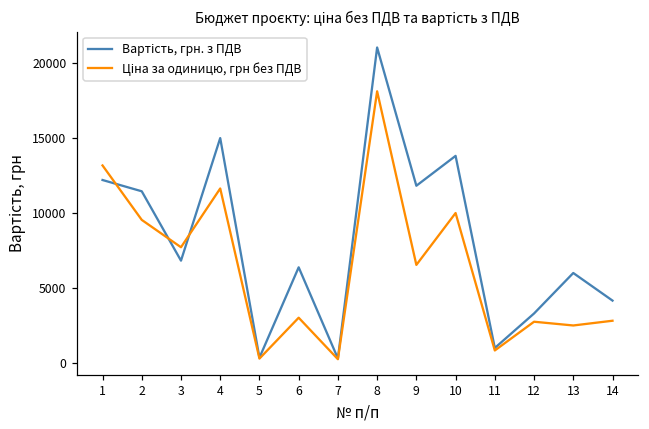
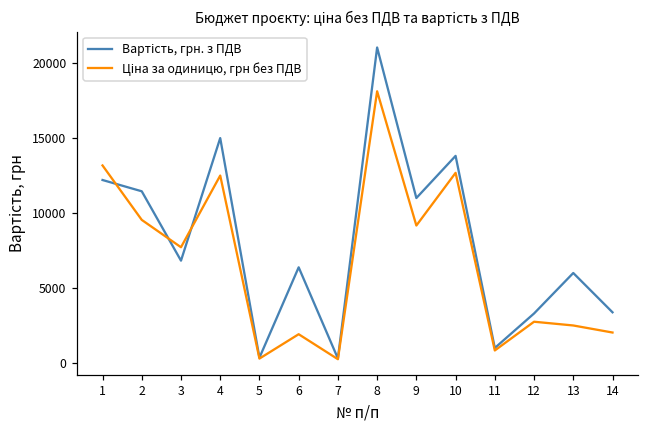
Ціна за одиницю, грн без ПДВ, 4: 11600 -> 12500
Ціна за одиницю, грн без ПДВ, 6: 3000 -> 1900
Вартість, грн. з ПДВ, 9: 11800 -> 11000
Ціна за одиницю, грн без ПДВ, 9: 6500 -> 9200
Ціна за одиницю, грн без ПДВ, 10: 10000 -> 12700
Вартість, грн. з ПДВ, 14: 4200 -> 3400
Ціна за одиницю, грн без ПДВ, 14: 2800 -> 2000
